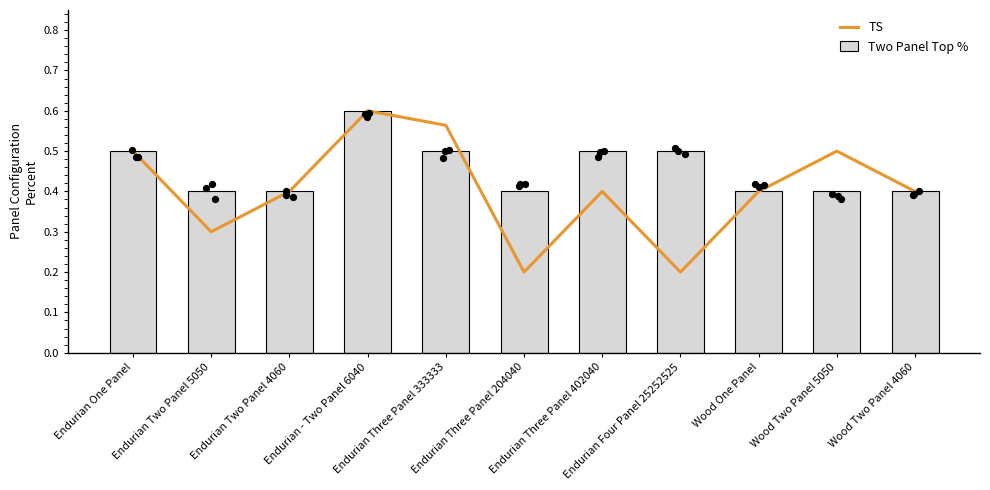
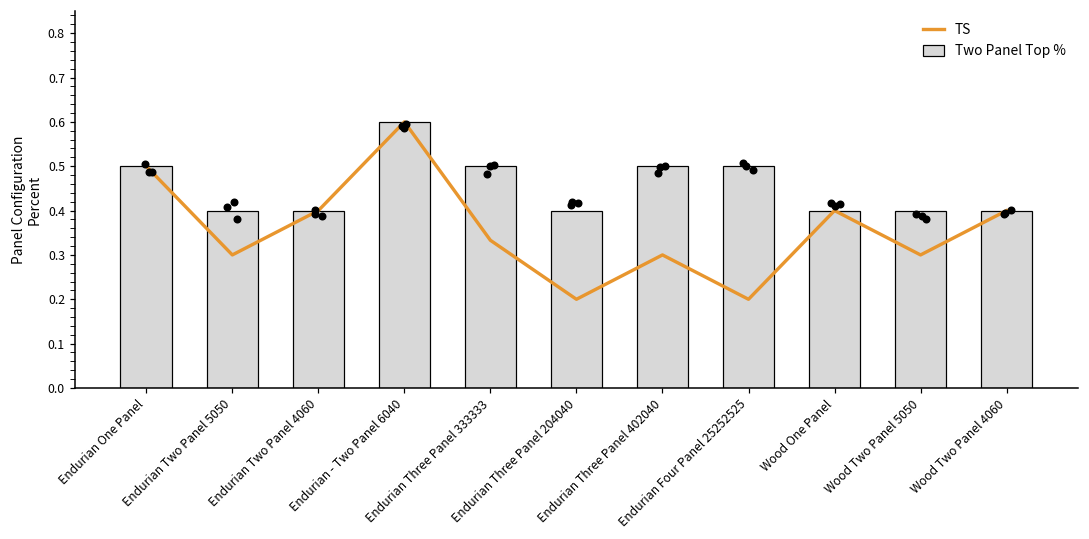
TS, Endurian Three Panel 333333: 0.56 -> 0.33
TS, Endurian Three Panel 402040: 0.4 -> 0.3
TS, Wood Two Panel 5050: 0.5 -> 0.3
